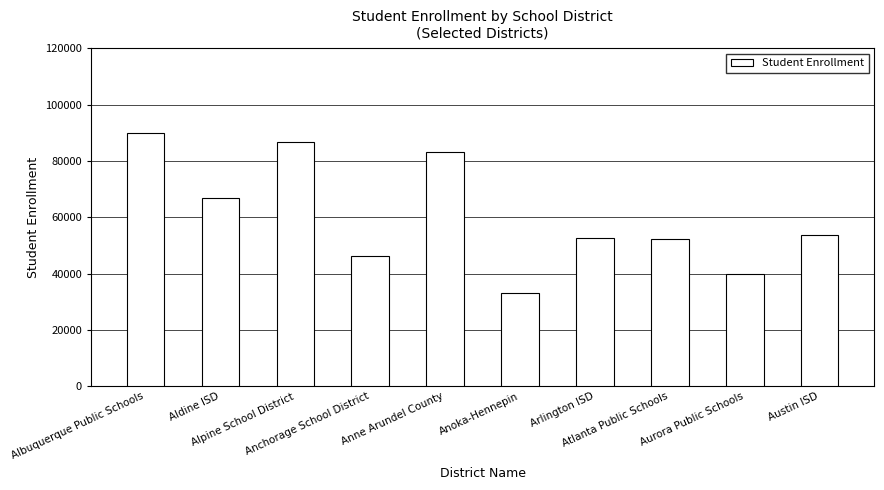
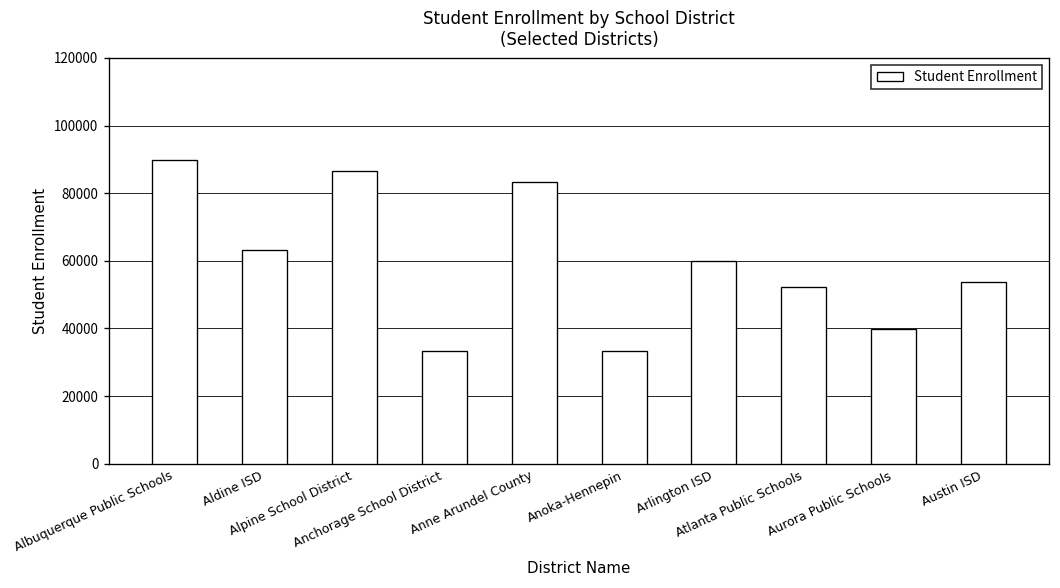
Aldine ISD: 67000 -> 63000
Anchorage School District: 46000 -> 33000
Arlington ISD: 53000 -> 60000
